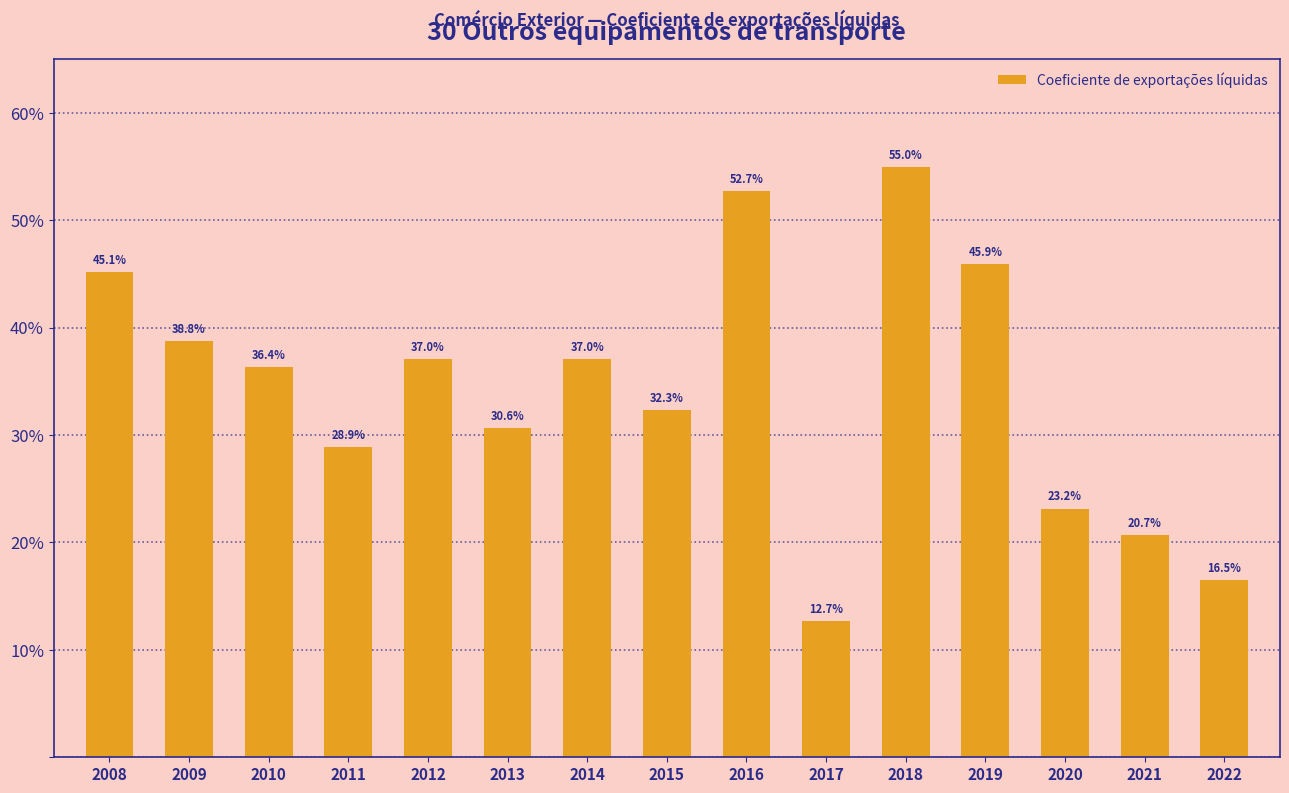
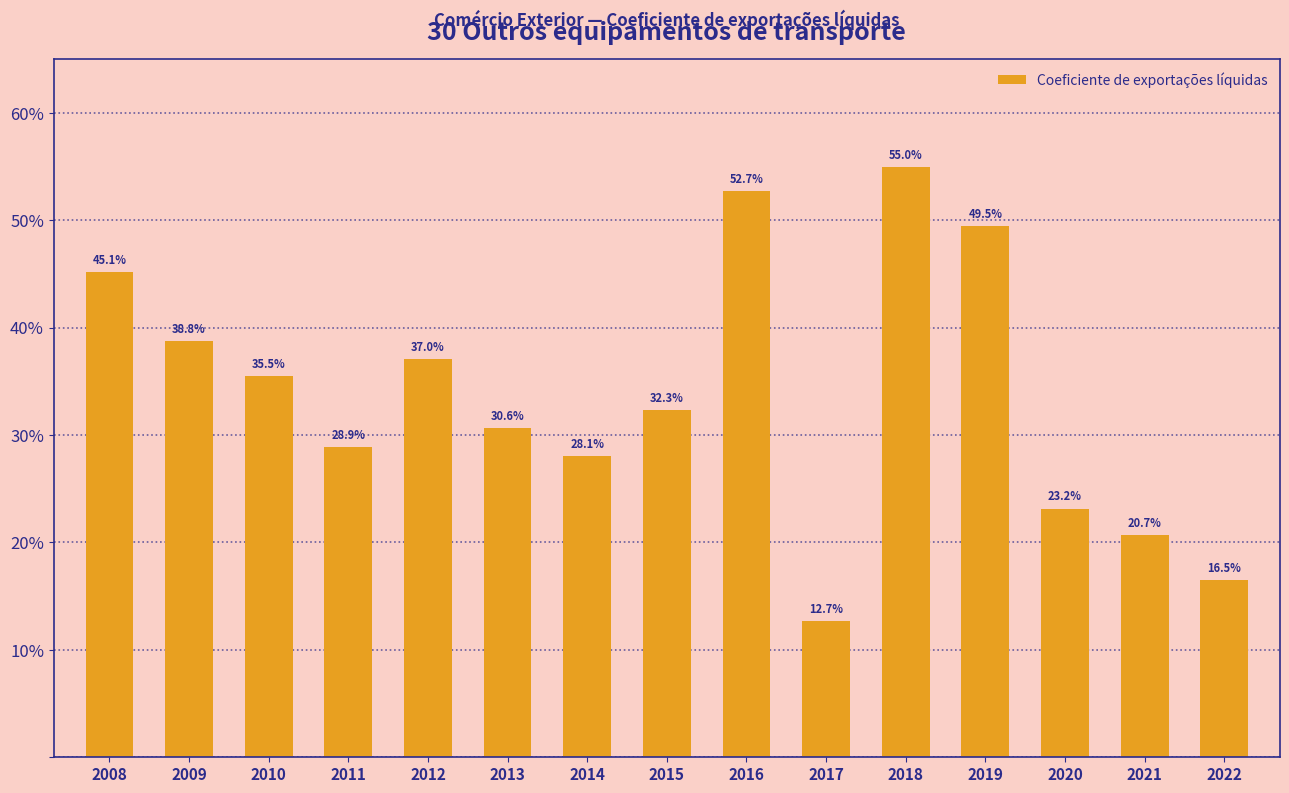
2010: 36.4% -> 35.5%
2014: 37.0% -> 28.1%
2019: 45.9% -> 49.5%
